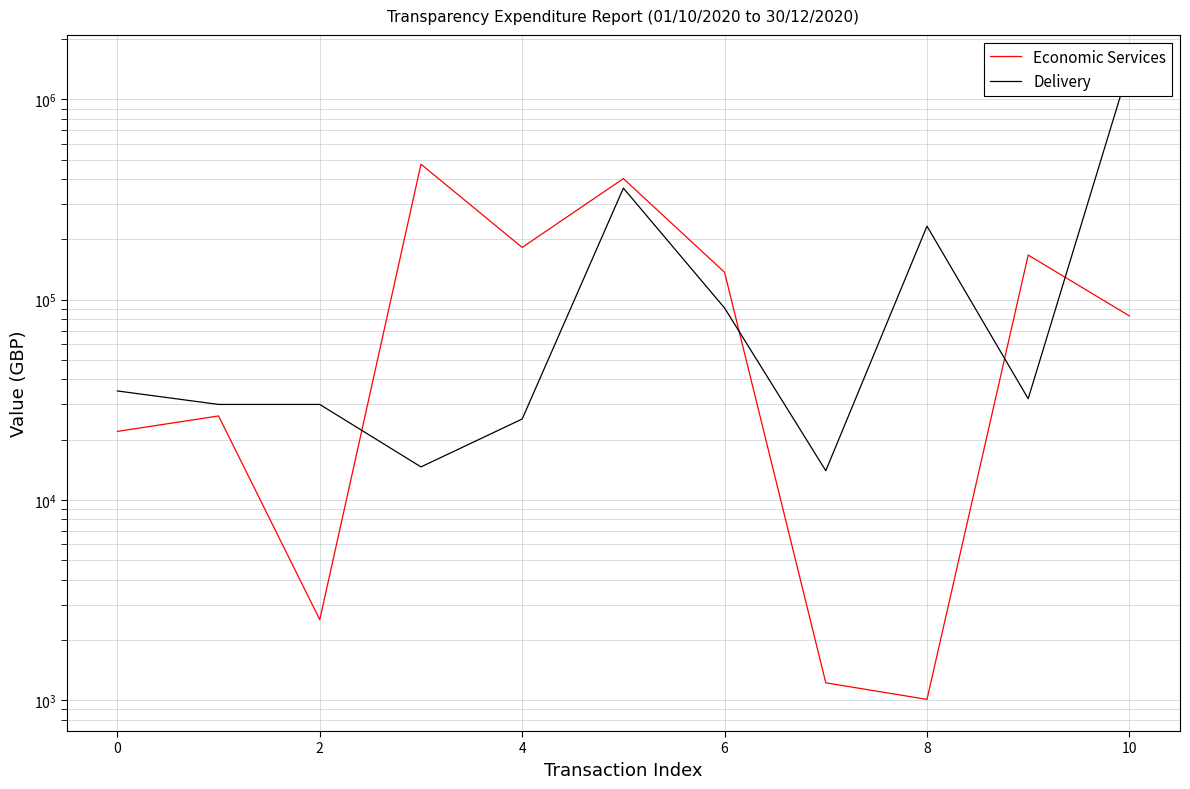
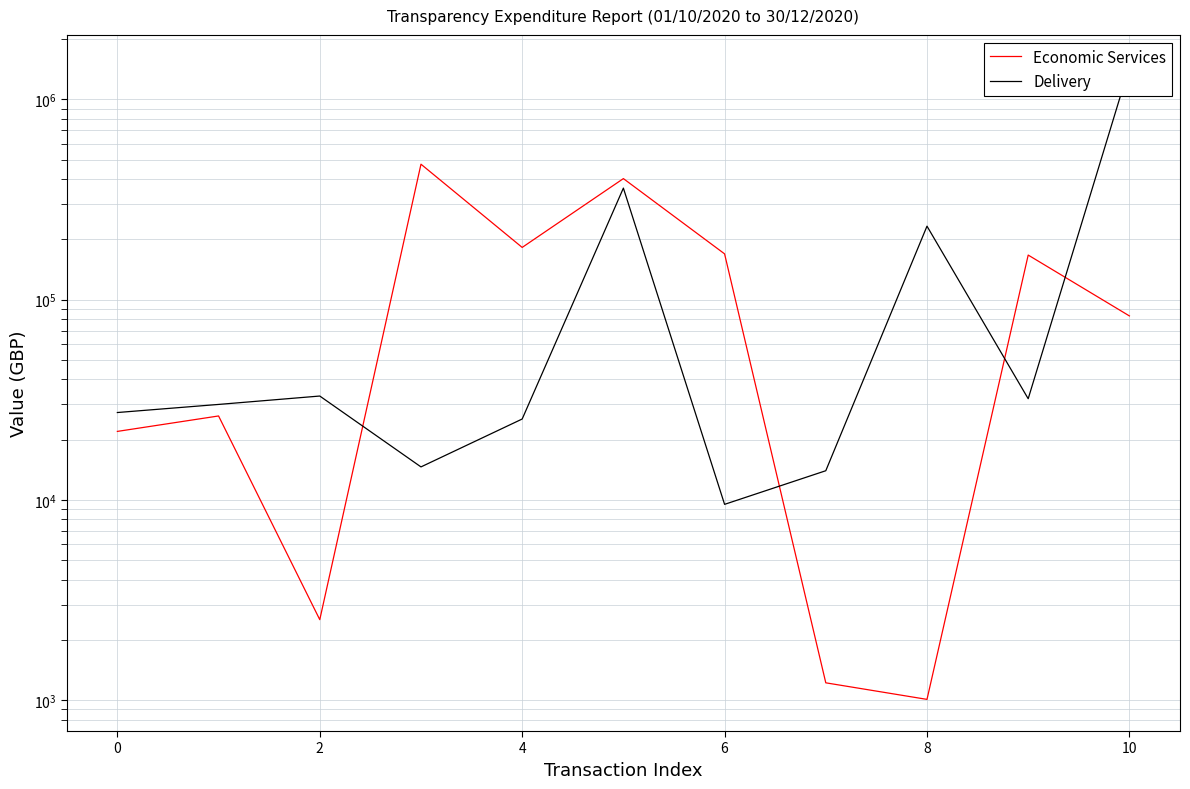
Delivery, 0: 35000 -> 27000
Delivery, 2: 30000 -> 33000
Economic Services, 6: 140000 -> 170000
Delivery, 6: 90000 -> 10000
